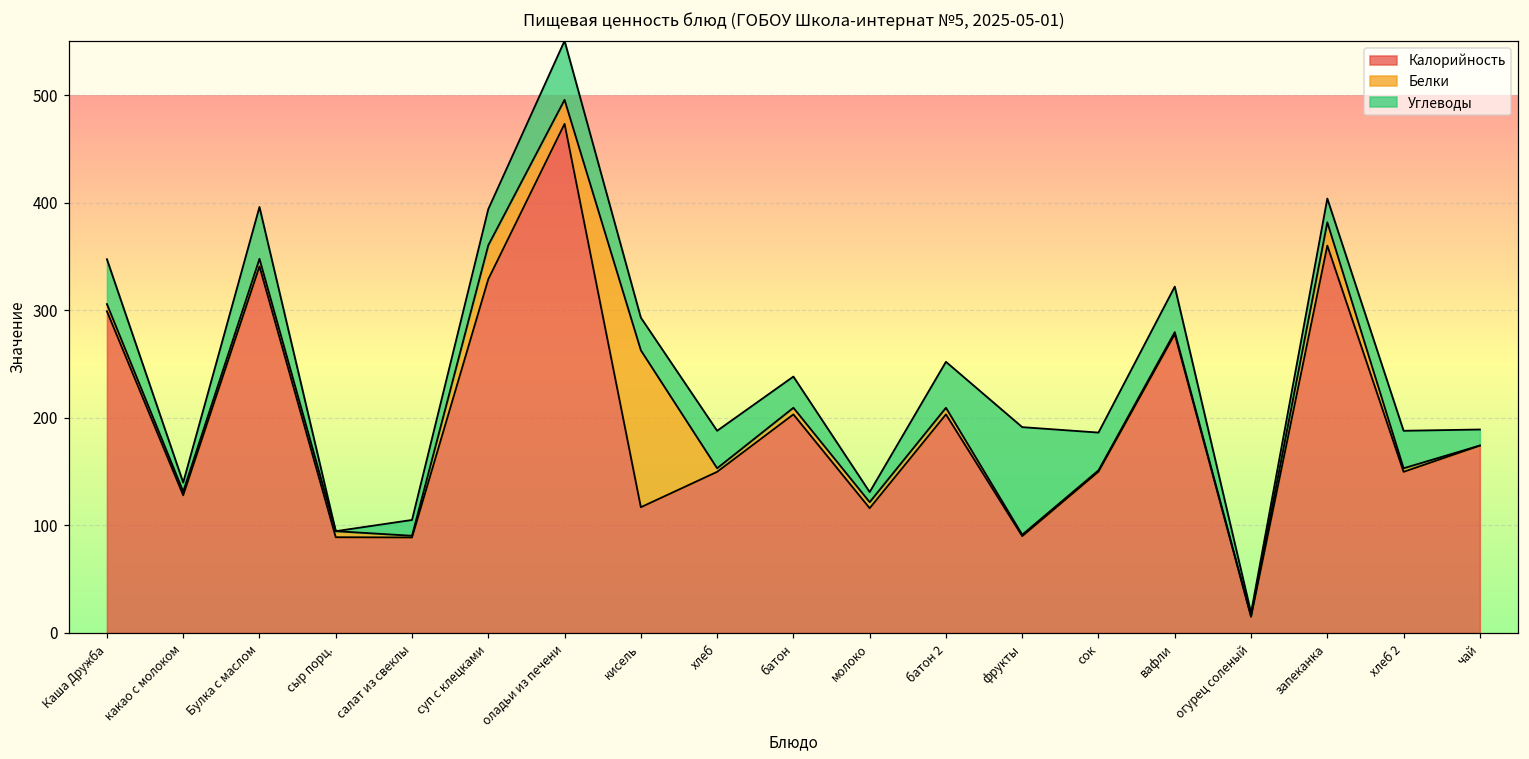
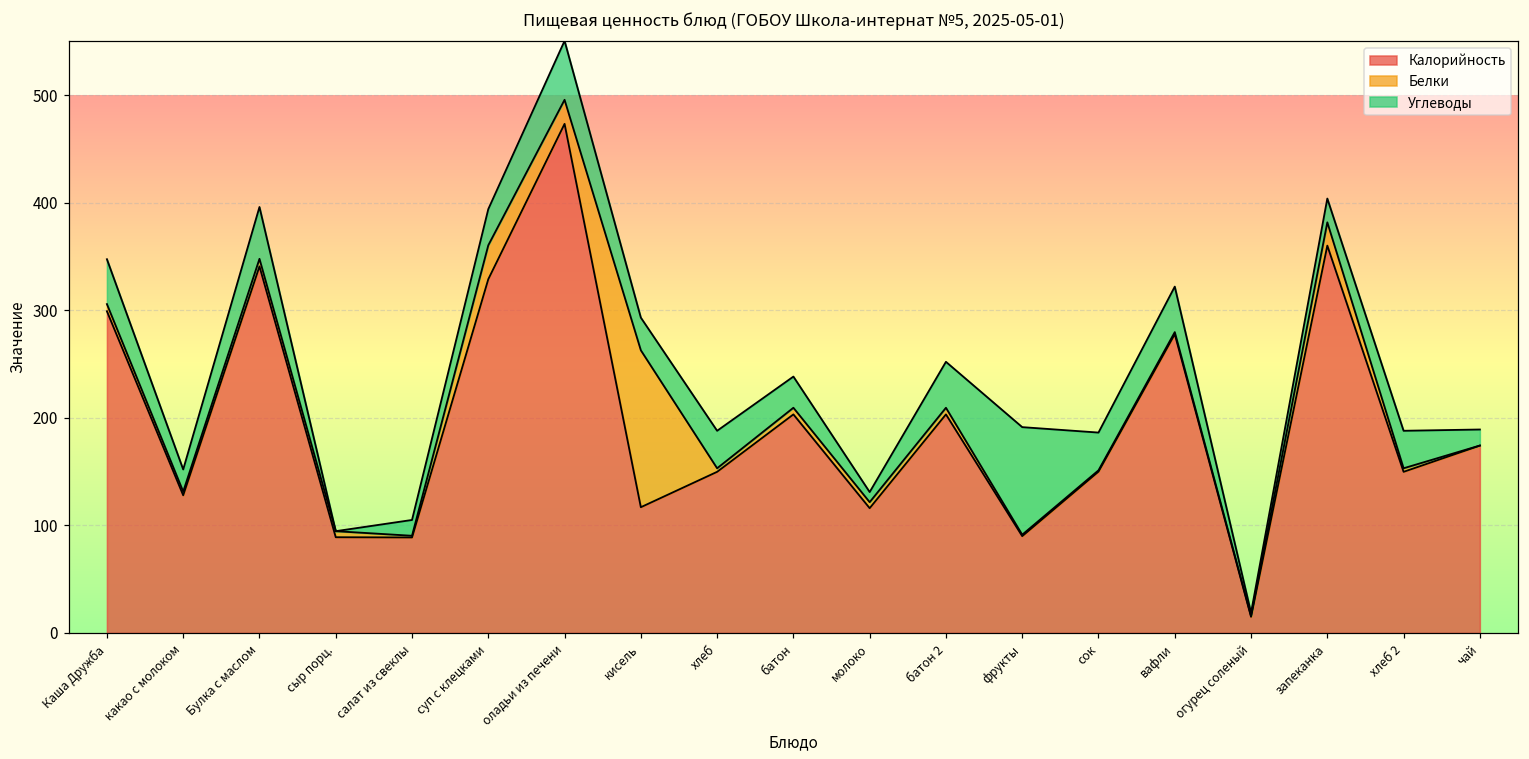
Углеводы, какао с молоком: 10 -> 20
